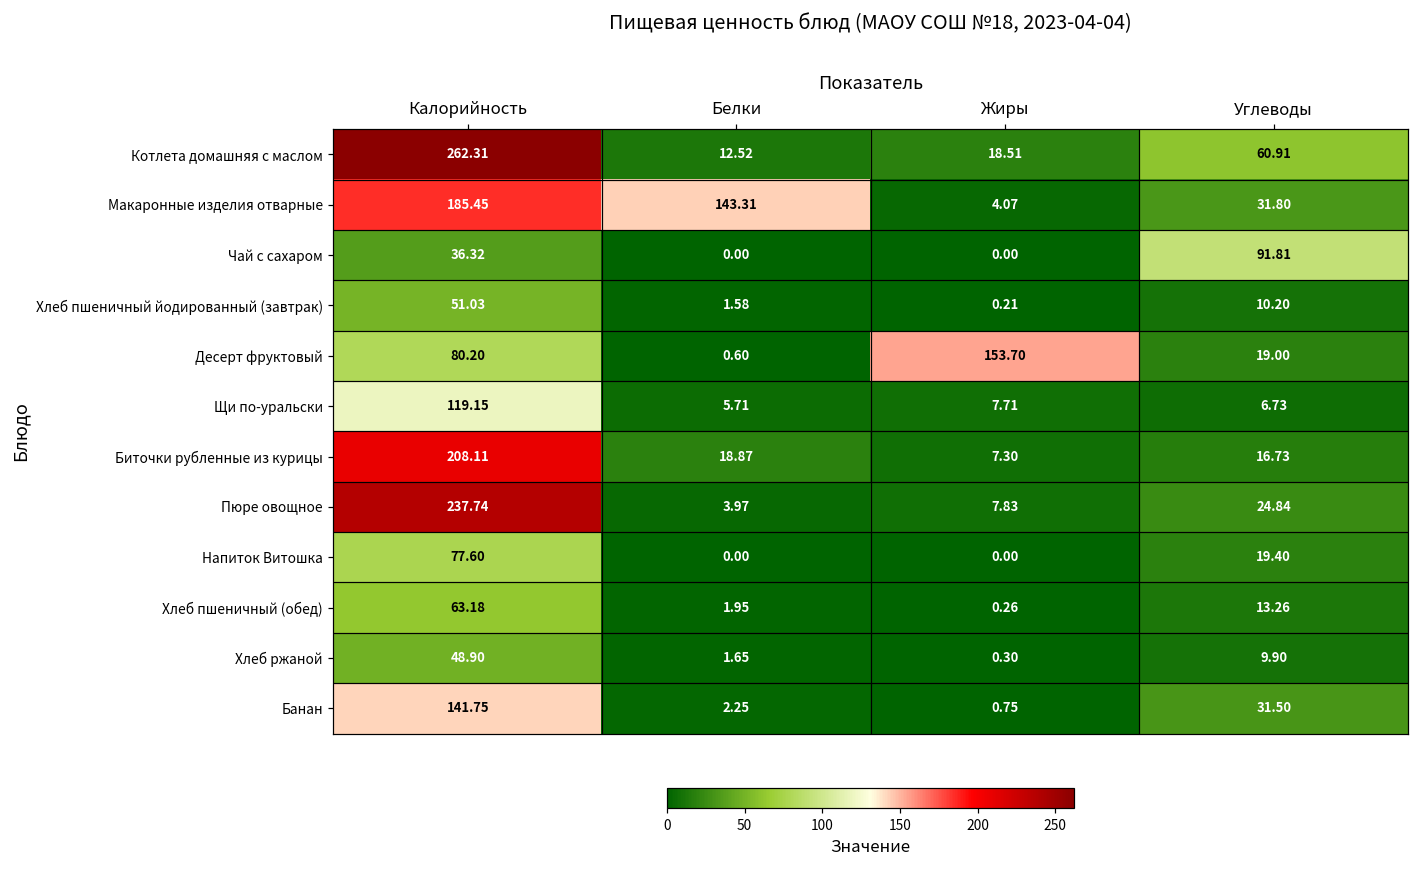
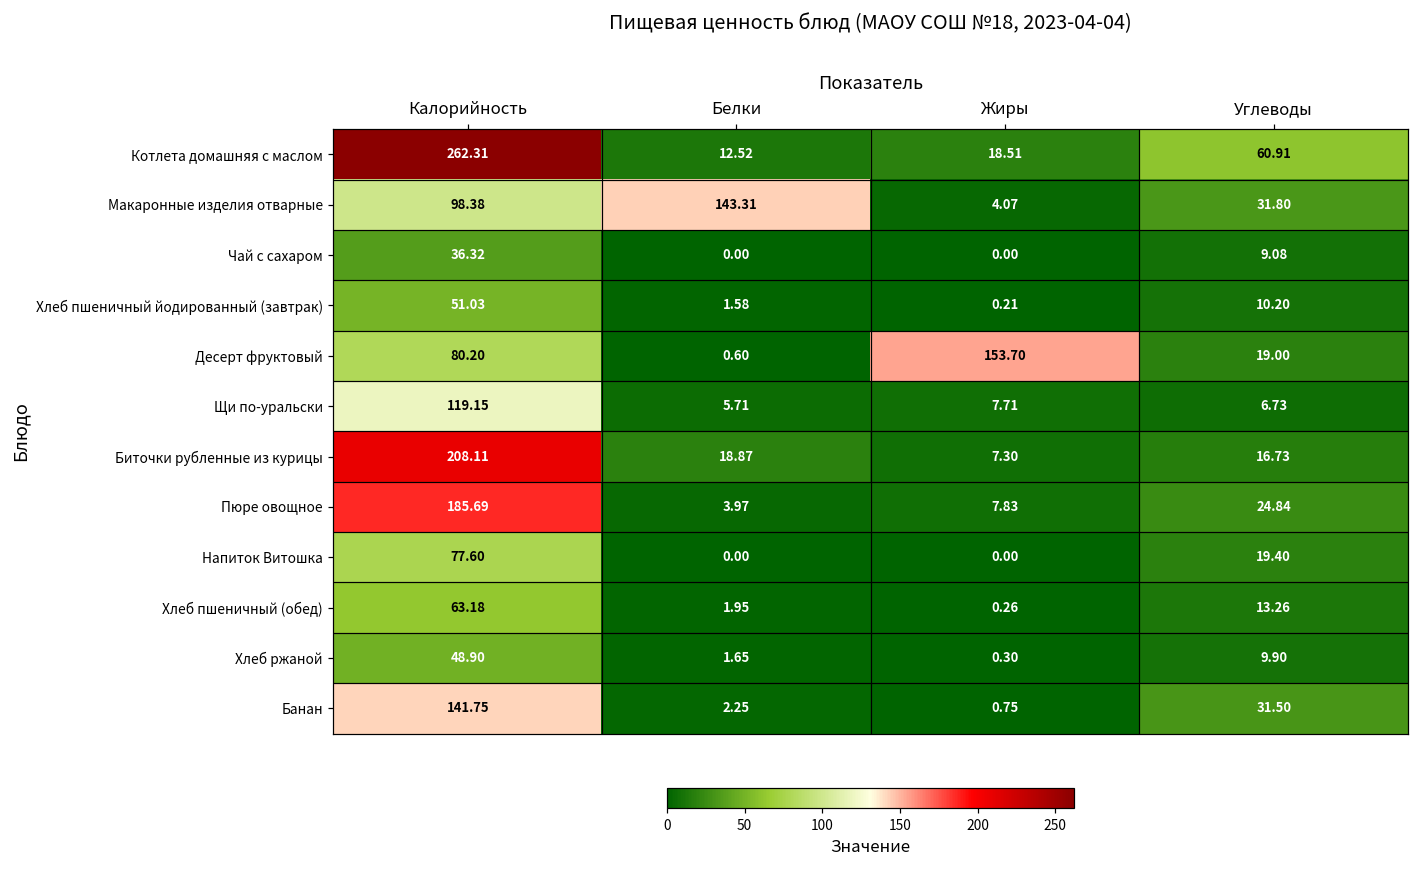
Макаронные изделия отварные, Калорийность: 185.45 -> 98.38
Чай с сахаром, Углеводы: 91.81 -> 9.08
Пюре овощное, Калорийность: 237.74 -> 185.69
